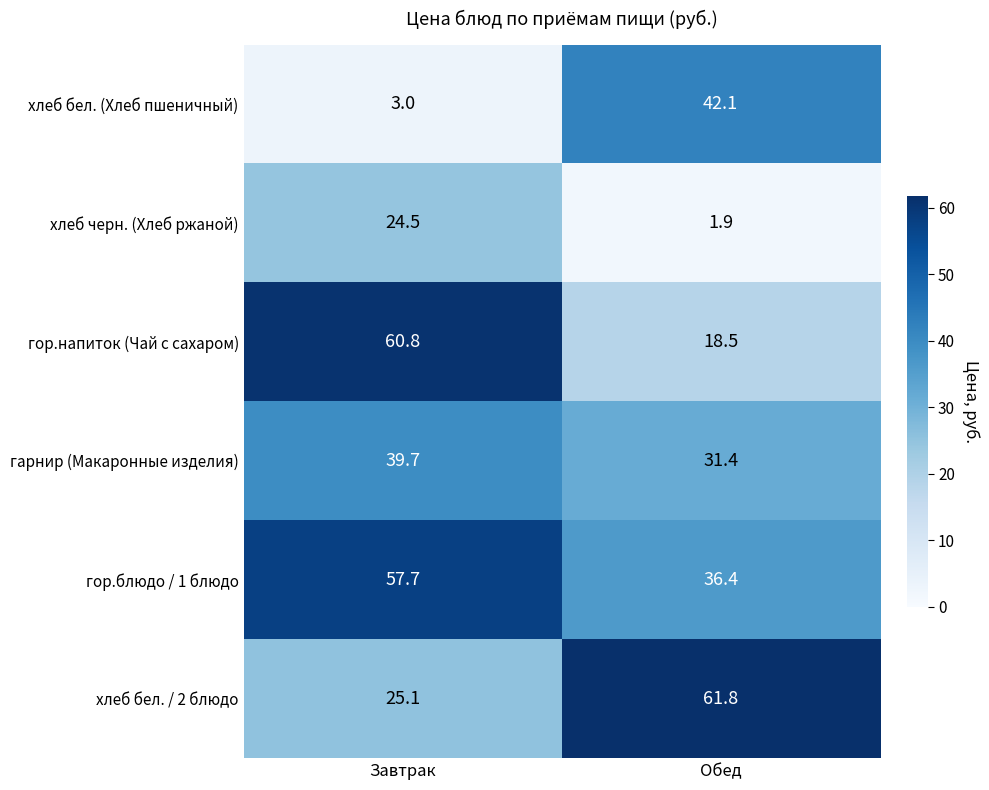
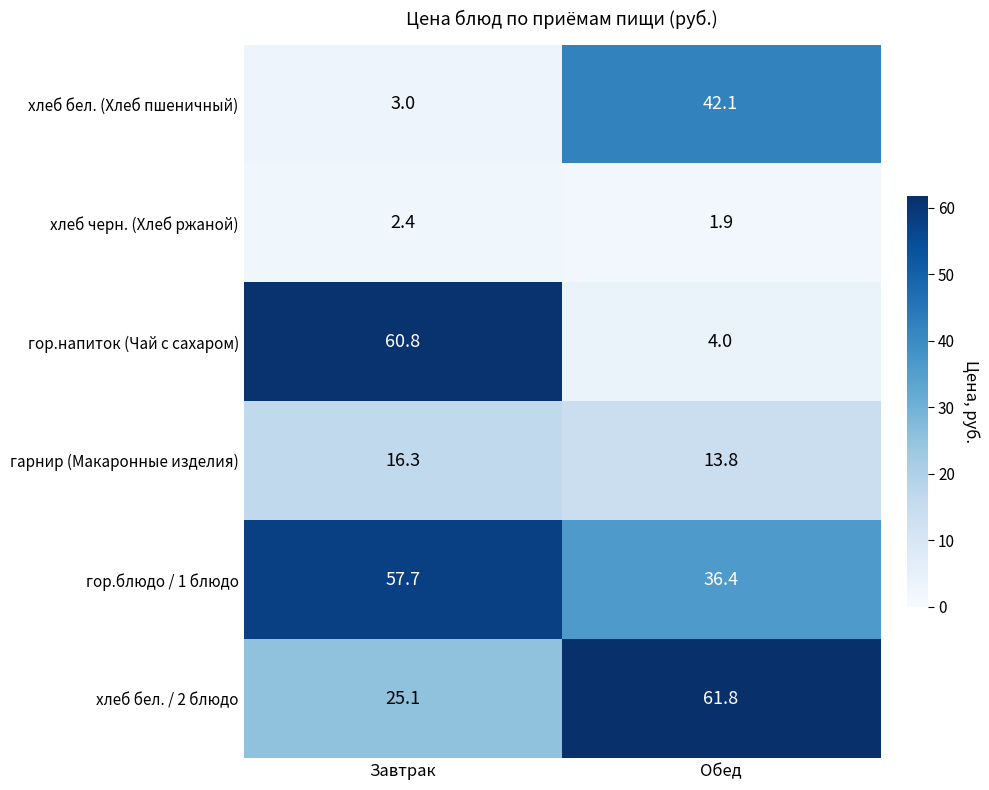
хлеб черн. (Хлеб ржаной), Завтрак: 24.5 -> 2.4
гор.напиток (Чай с сахаром), Обед: 18.5 -> 4.0
гарнир (Макаронные изделия), Завтрак: 39.7 -> 16.3
гарнир (Макаронные изделия), Обед: 31.4 -> 13.8
